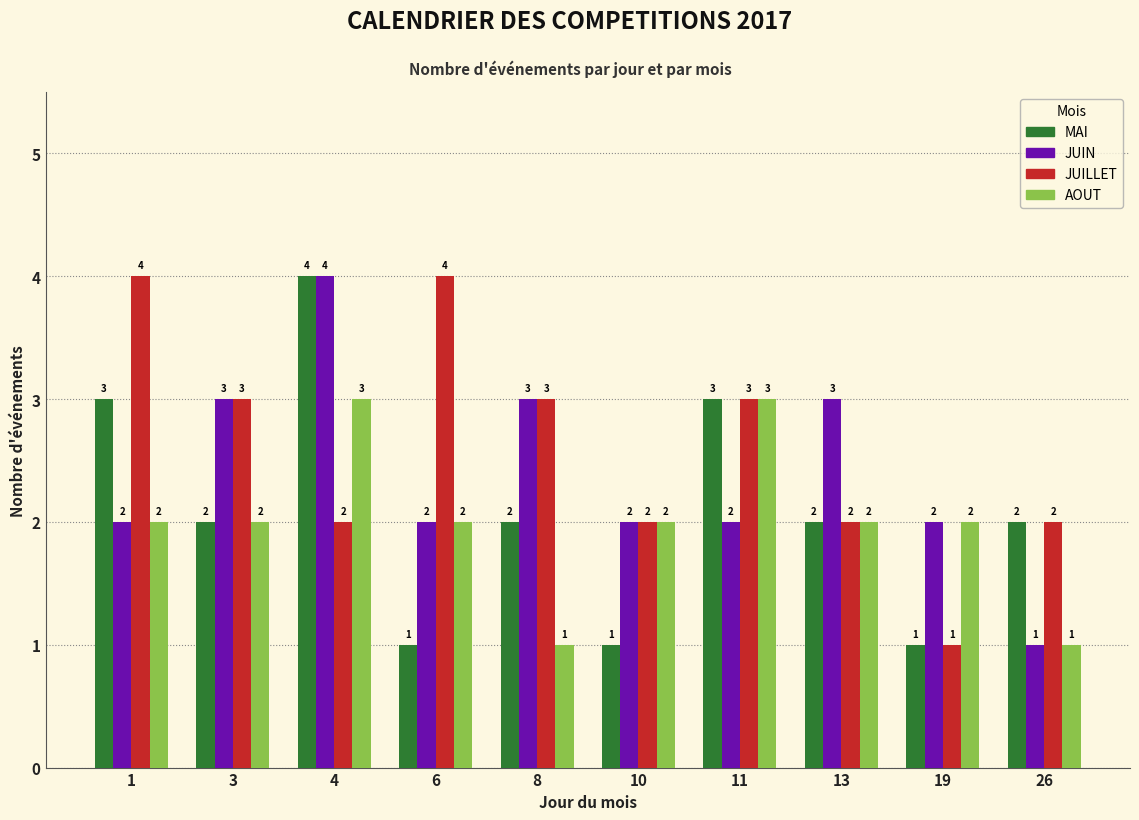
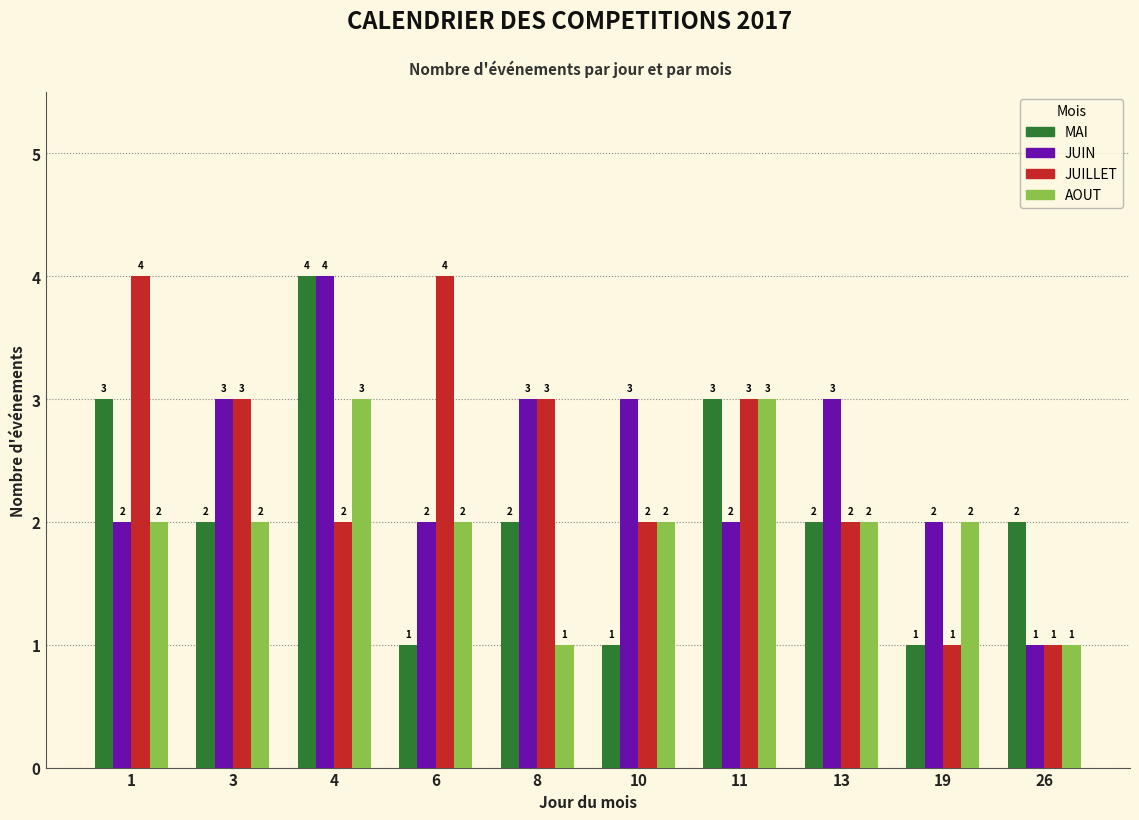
JUIN, 10: 2 -> 3
JUILLET, 26: 2 -> 1
